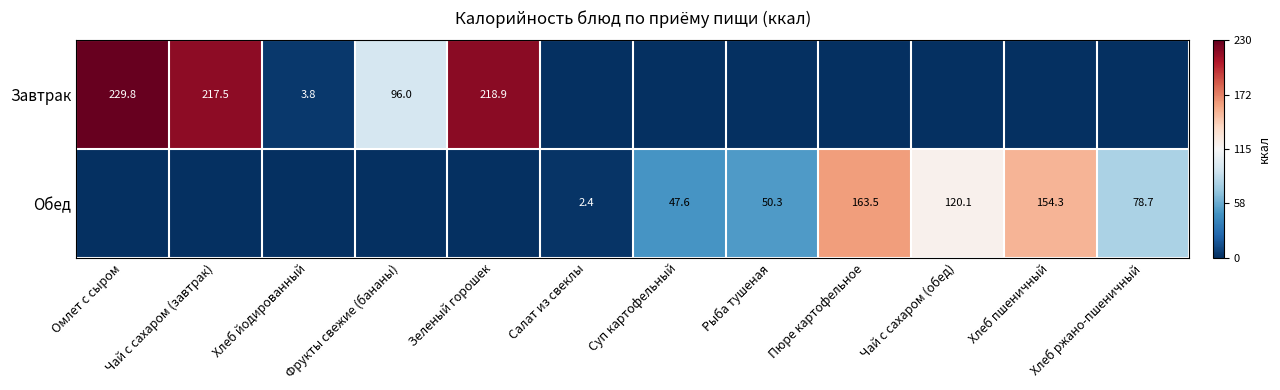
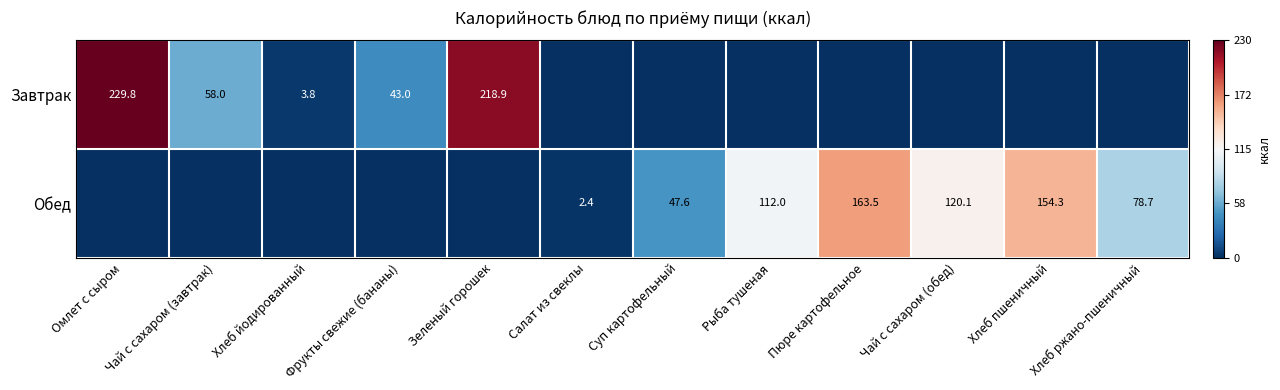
Завтрак, Чай с сахаром (завтрак): 217.5 -> 58.0
Завтрак, Фрукты свежие (бананы): 96.0 -> 43.0
Обед, Рыба тушеная: 50.3 -> 112.0
